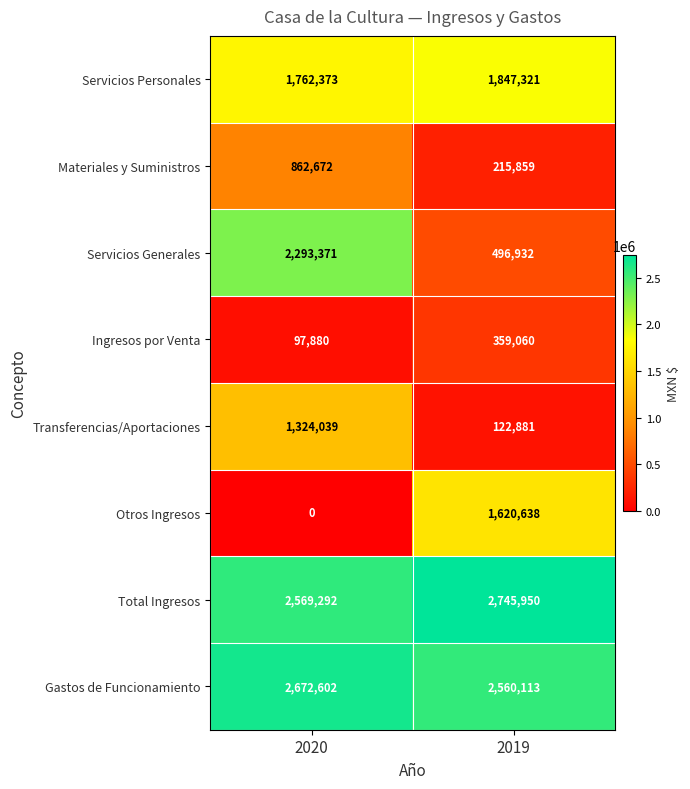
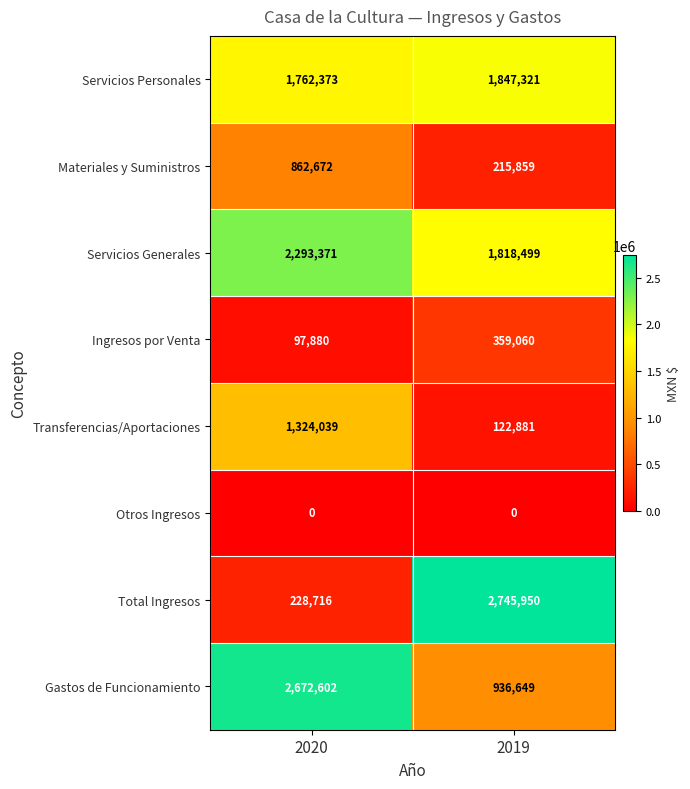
Servicios Generales, 2019: 496,932 -> 1,818,499
Otros Ingresos, 2019: 1,620,638 -> 0
Total Ingresos, 2020: 2,569,292 -> 228,716
Gastos de Funcionamiento, 2019: 2,560,113 -> 936,649
